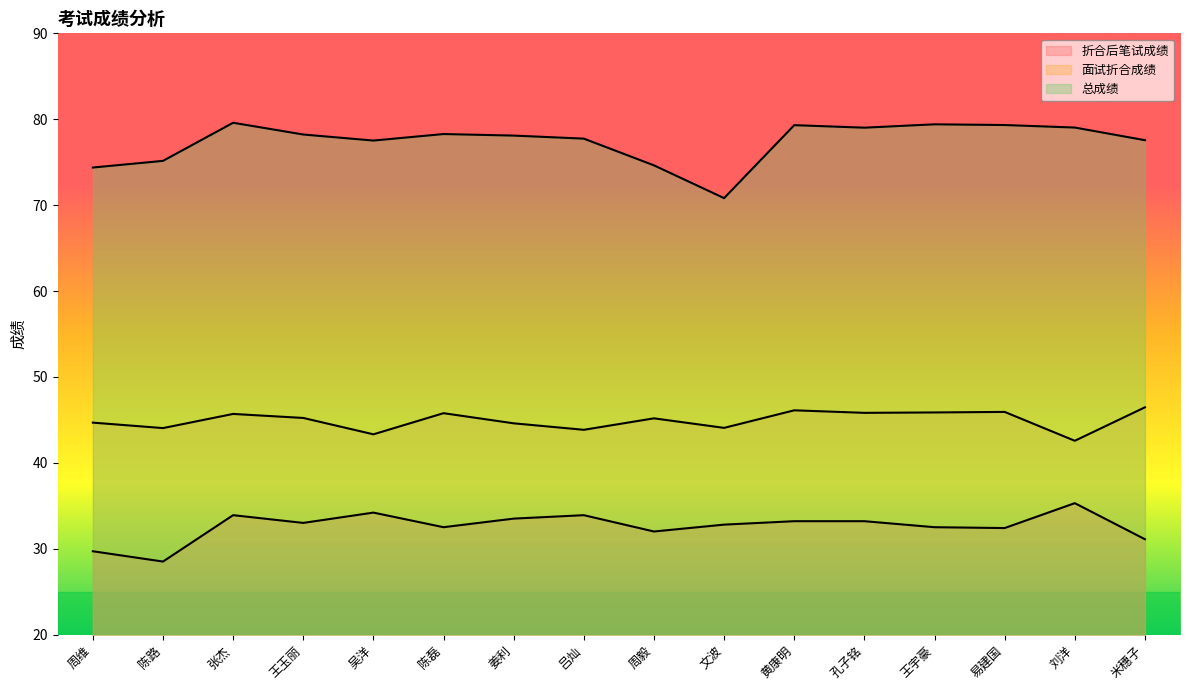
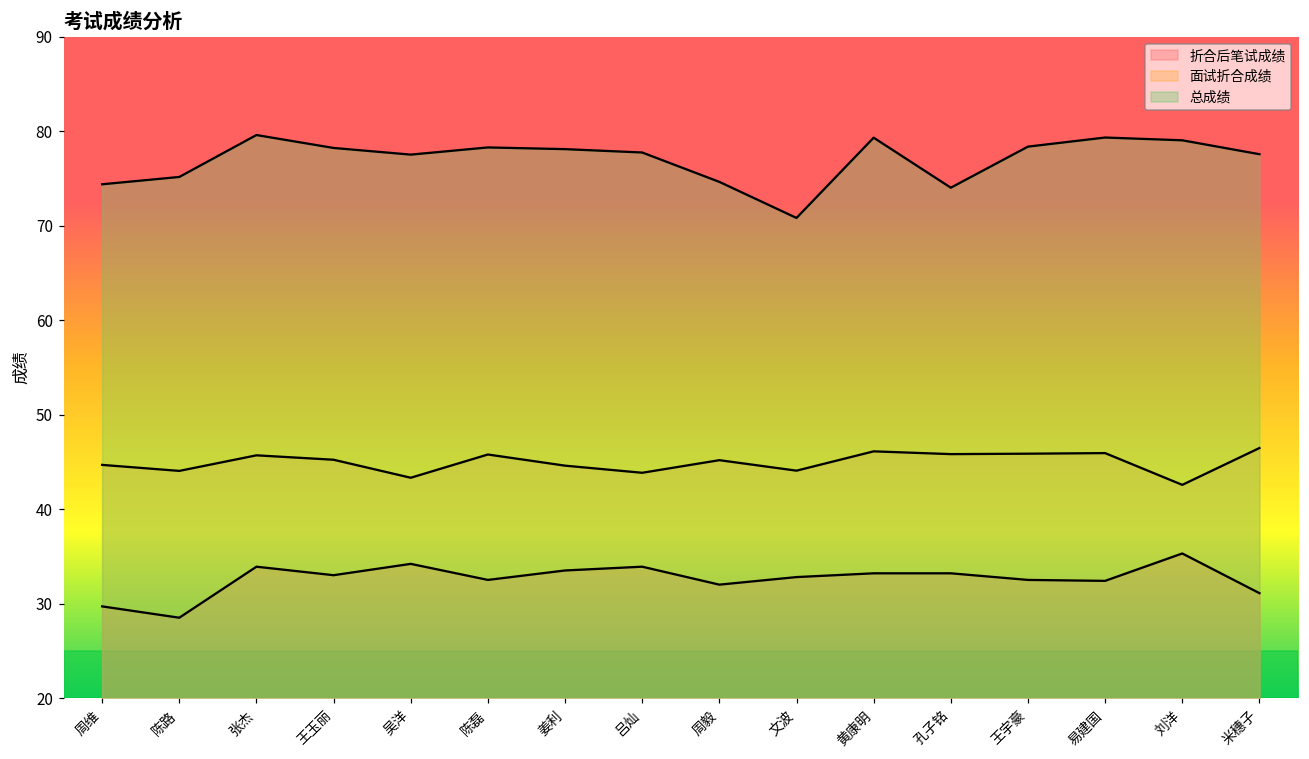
总成绩, 孔子铭: 79 -> 74
总成绩, 王宇豪: 79 -> 78
